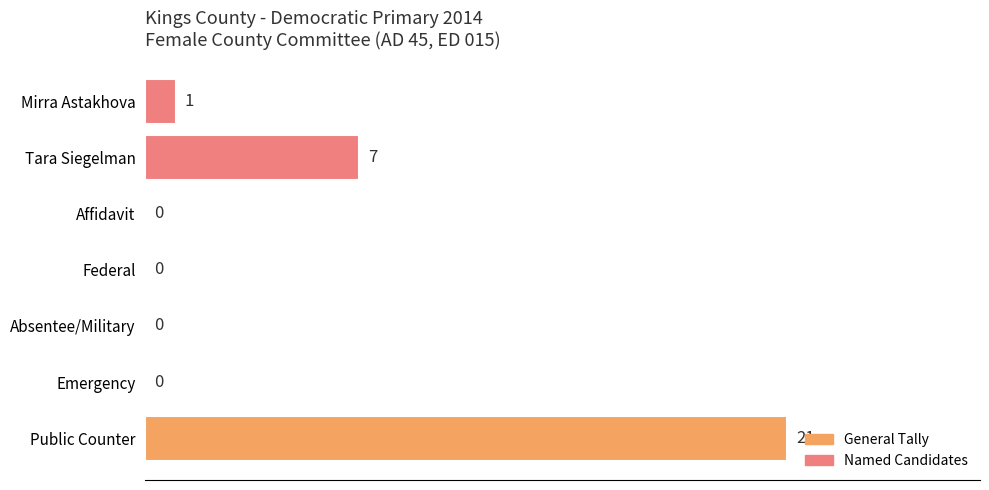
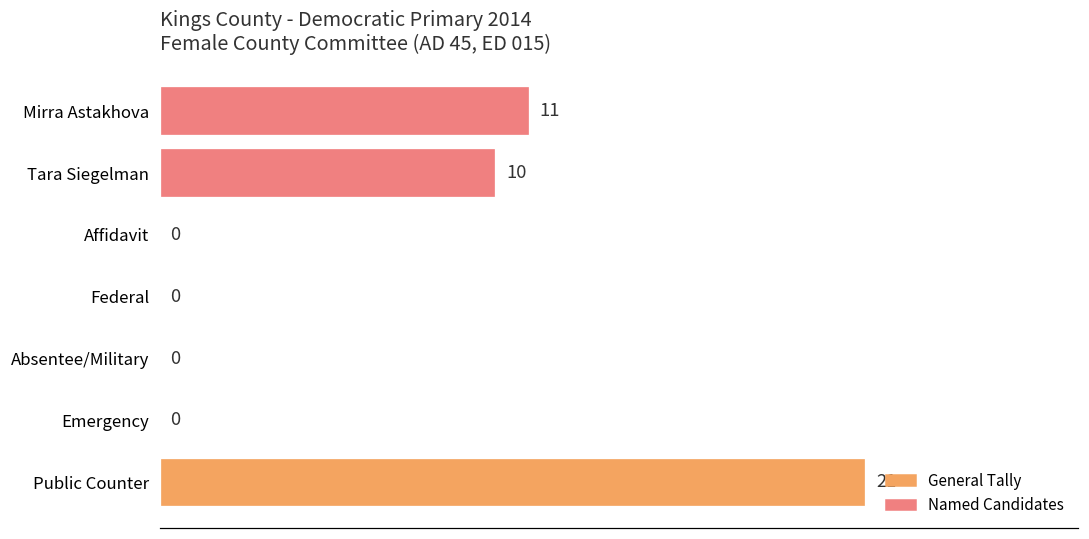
Mirra Astakhova: 1 -> 11
Tara Siegelman: 7 -> 10
